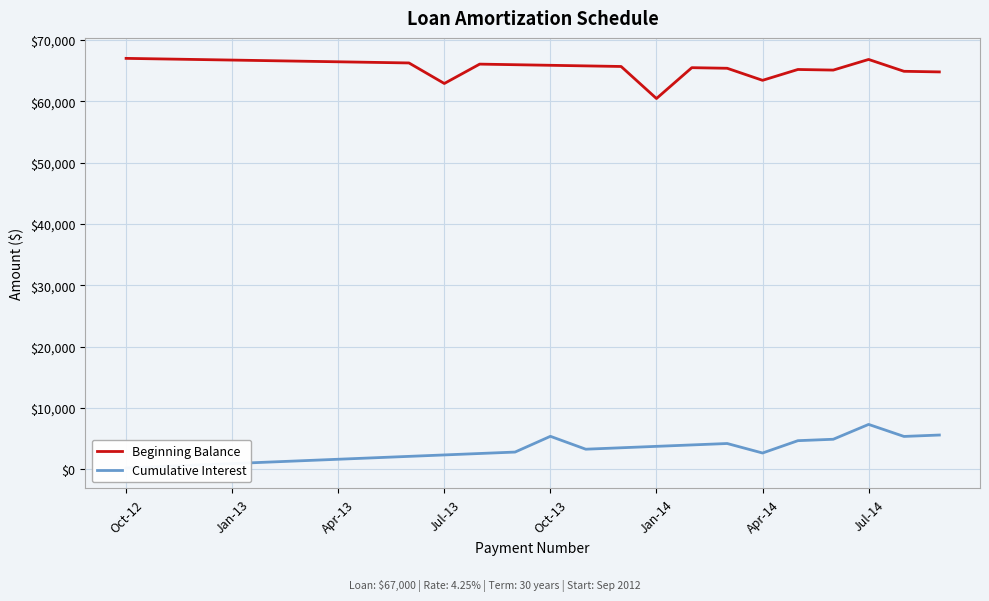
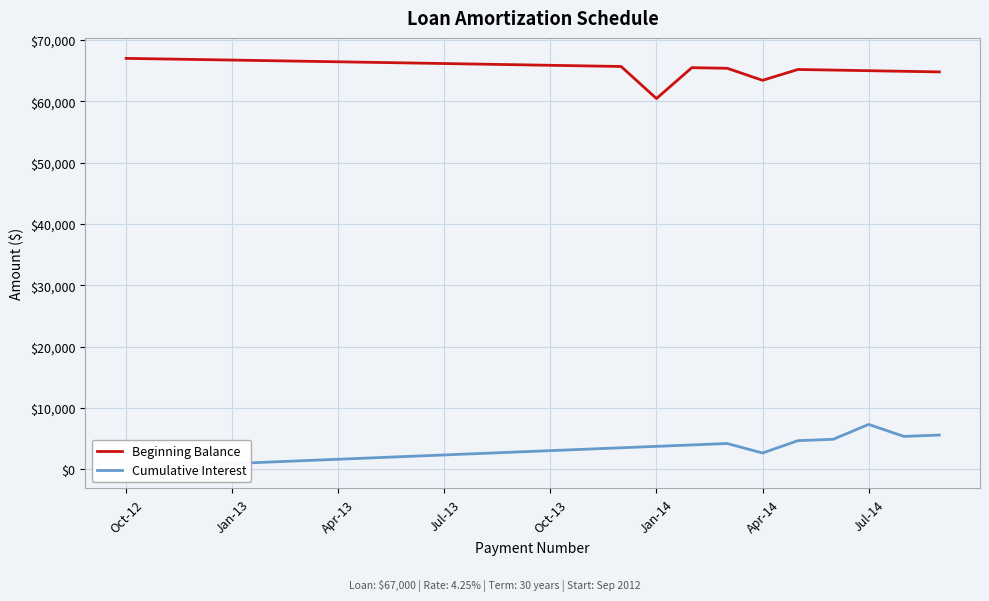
Beginning Balance, Jul-13: $63,000 -> $66,000
Cumulative Interest, Oct-13: $5,000 -> $3,000
Beginning Balance, Jul-14: $67,000 -> $65,000
